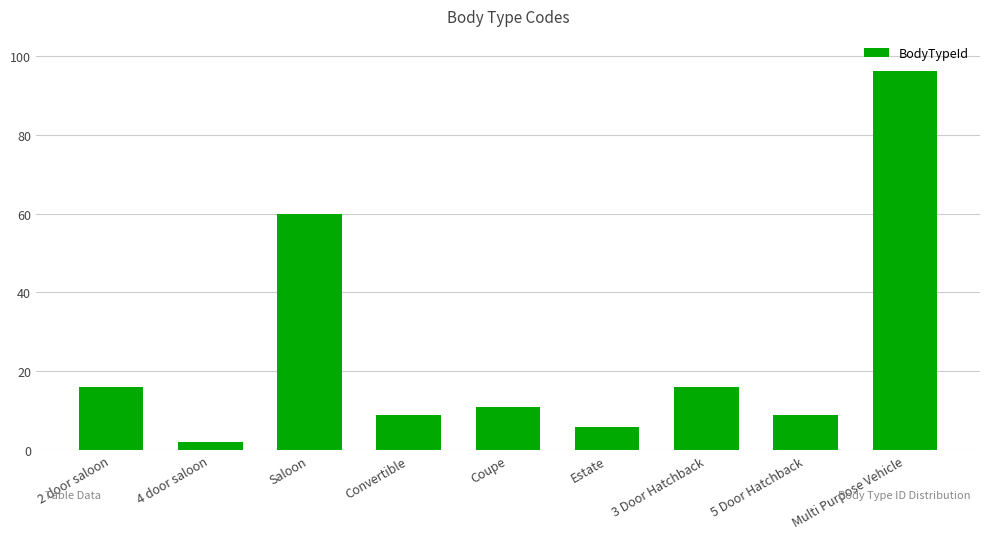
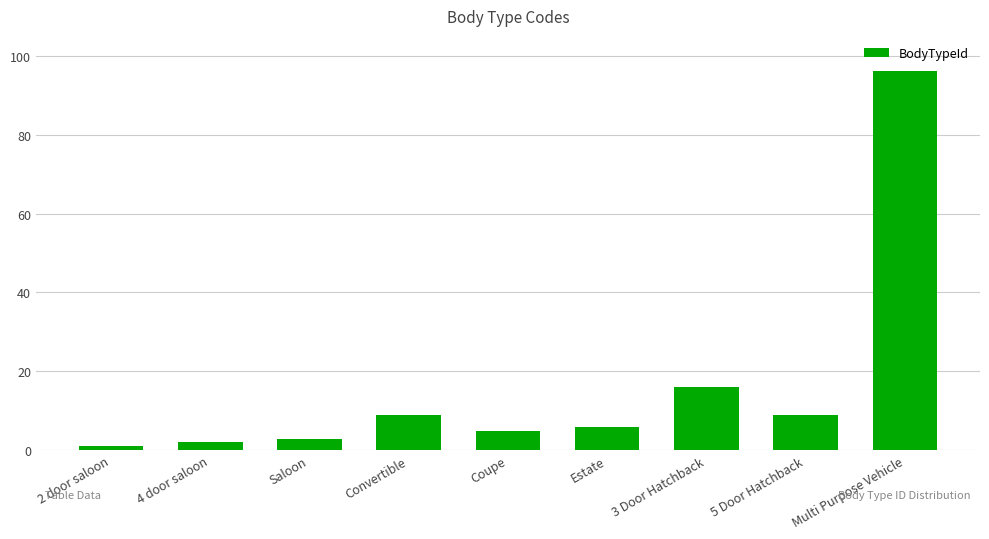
2 door saloon: 16 -> 1
Saloon: 60 -> 3
Coupe: 11 -> 5
